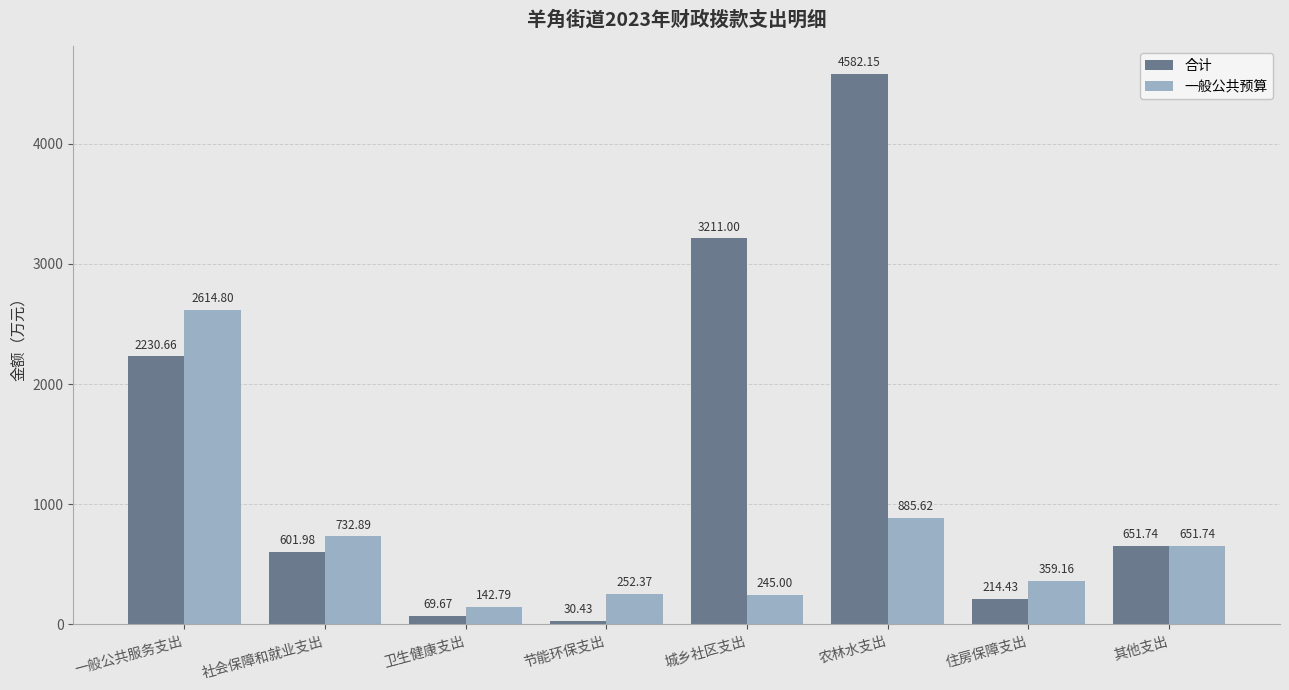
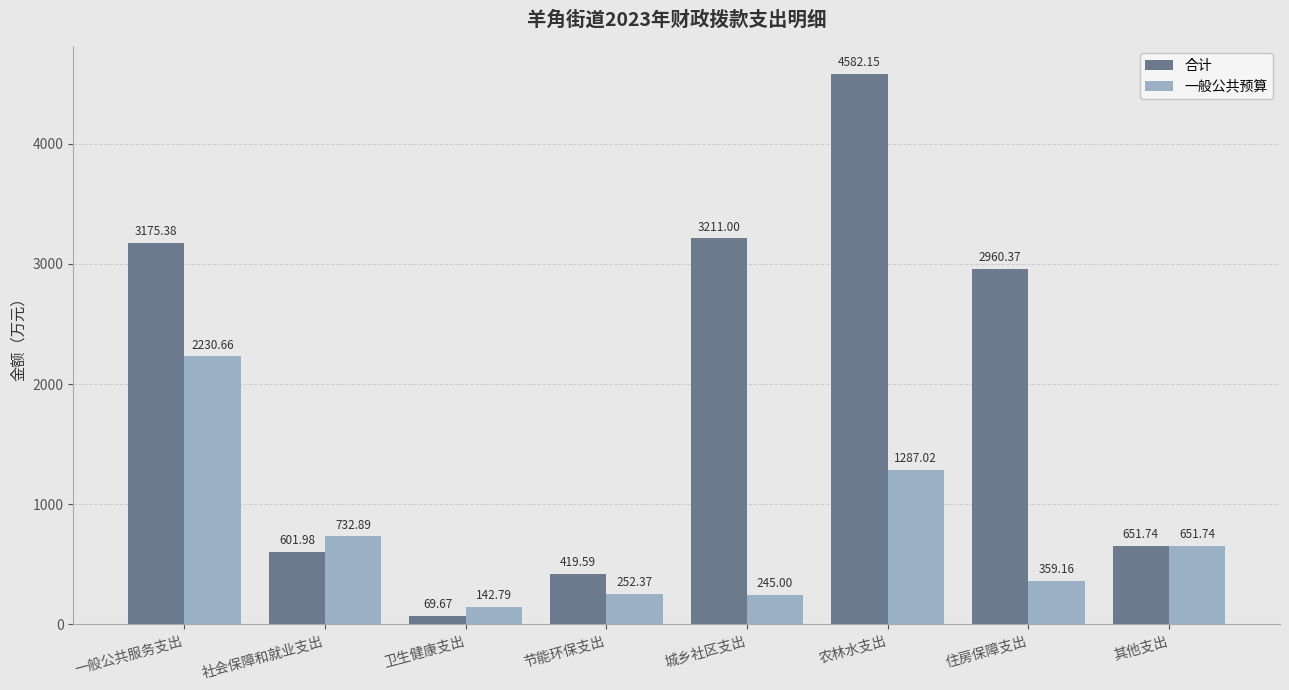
合计, 一般公共服务支出: 2230.66 -> 3175.38
一般公共预算, 一般公共服务支出: 2614.80 -> 2230.66
合计, 节能环保支出: 30.43 -> 419.59
一般公共预算, 农林水支出: 885.62 -> 1287.02
合计, 住房保障支出: 214.43 -> 2960.37
